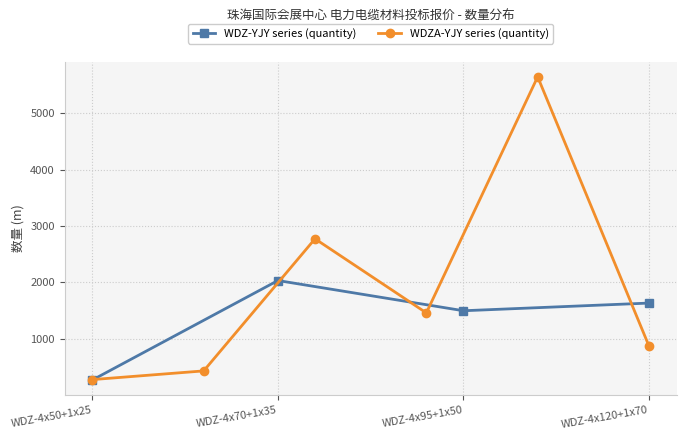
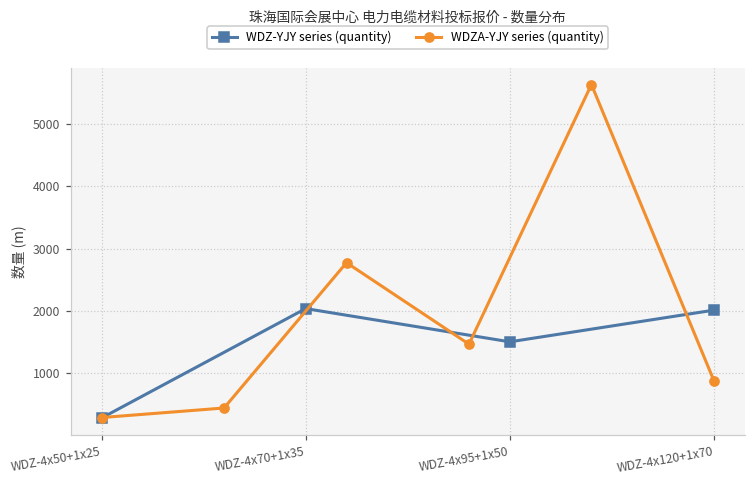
WDZ-YJY series (quantity), WDZ-4x120+1x70: 1600 -> 2000
